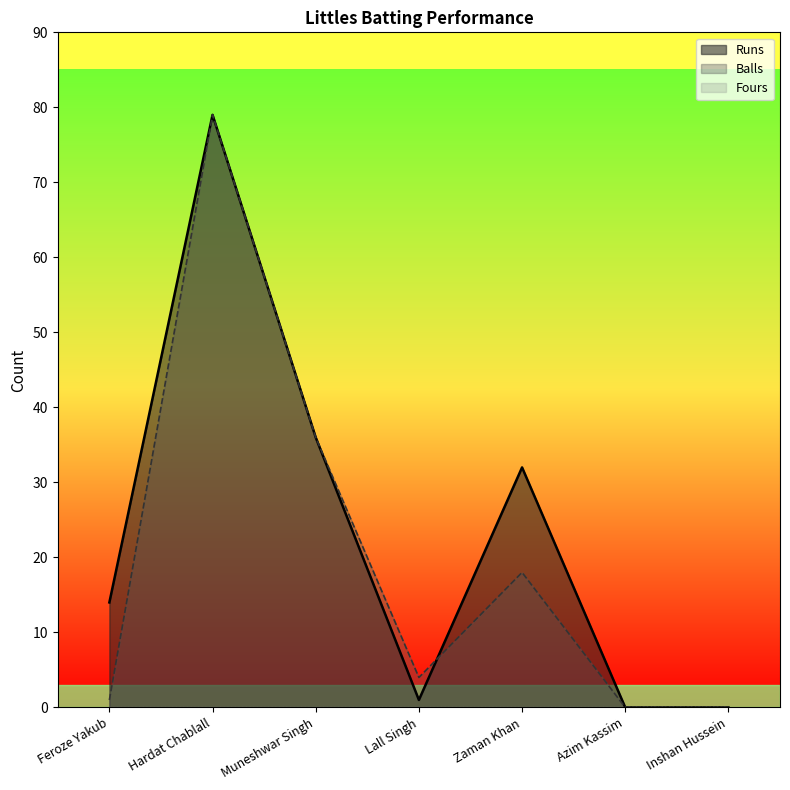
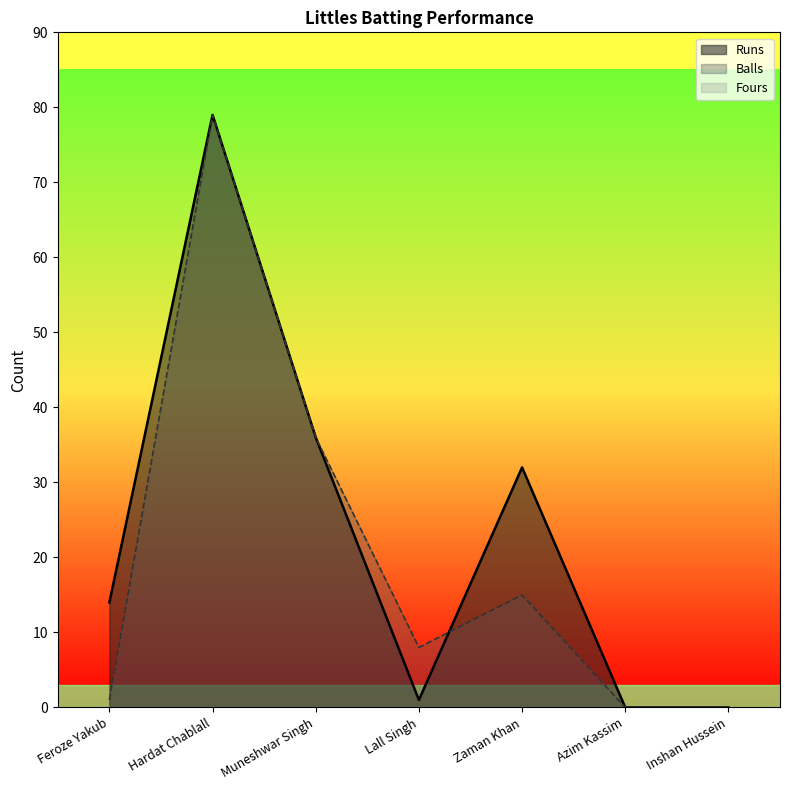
Balls, Lall Singh: 4 -> 8
Balls, Zaman Khan: 18 -> 15
